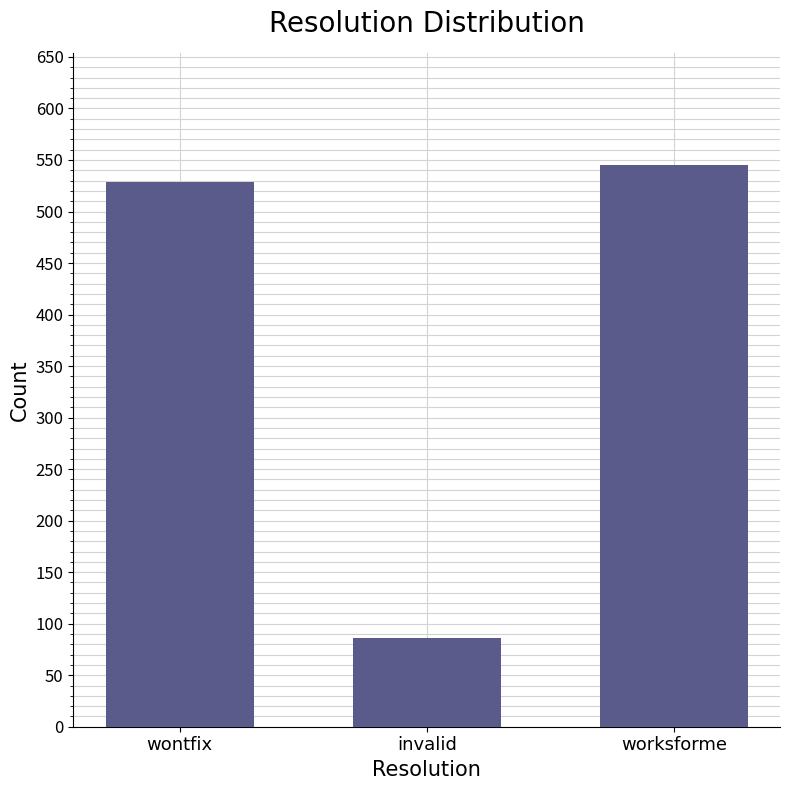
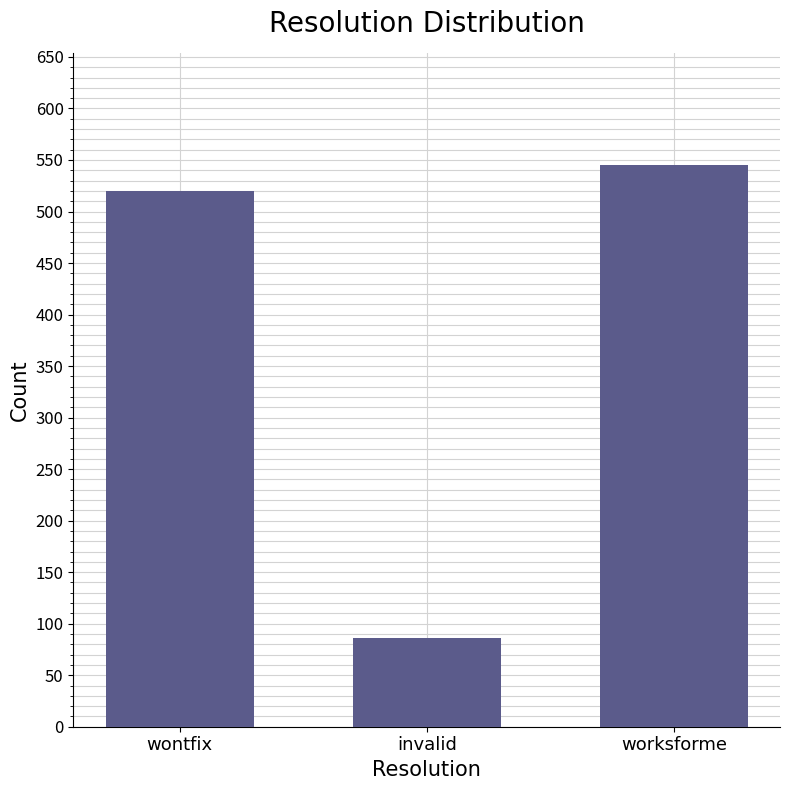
wontfix: 529 -> 520
